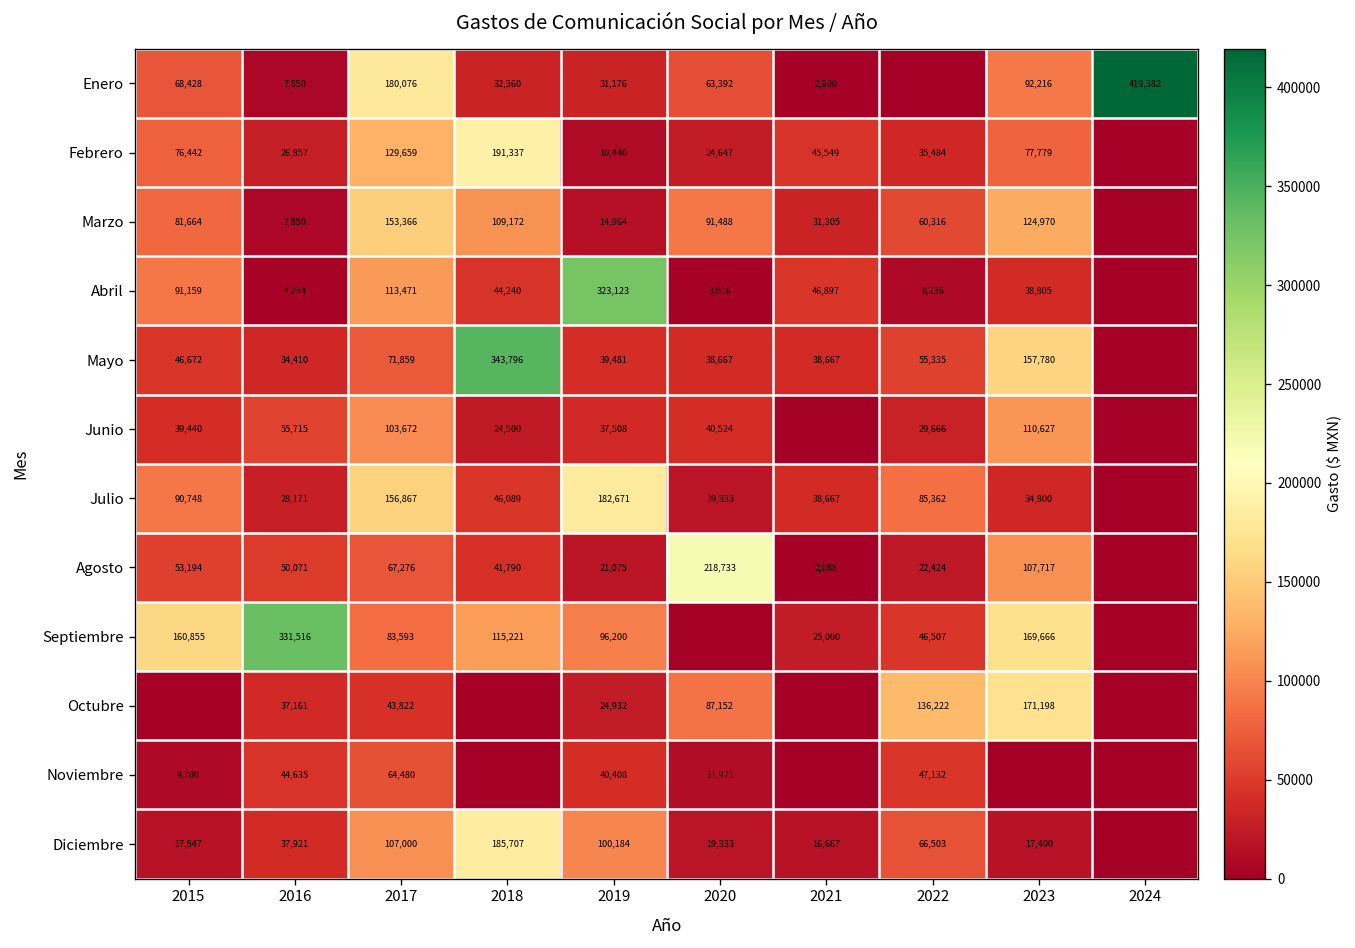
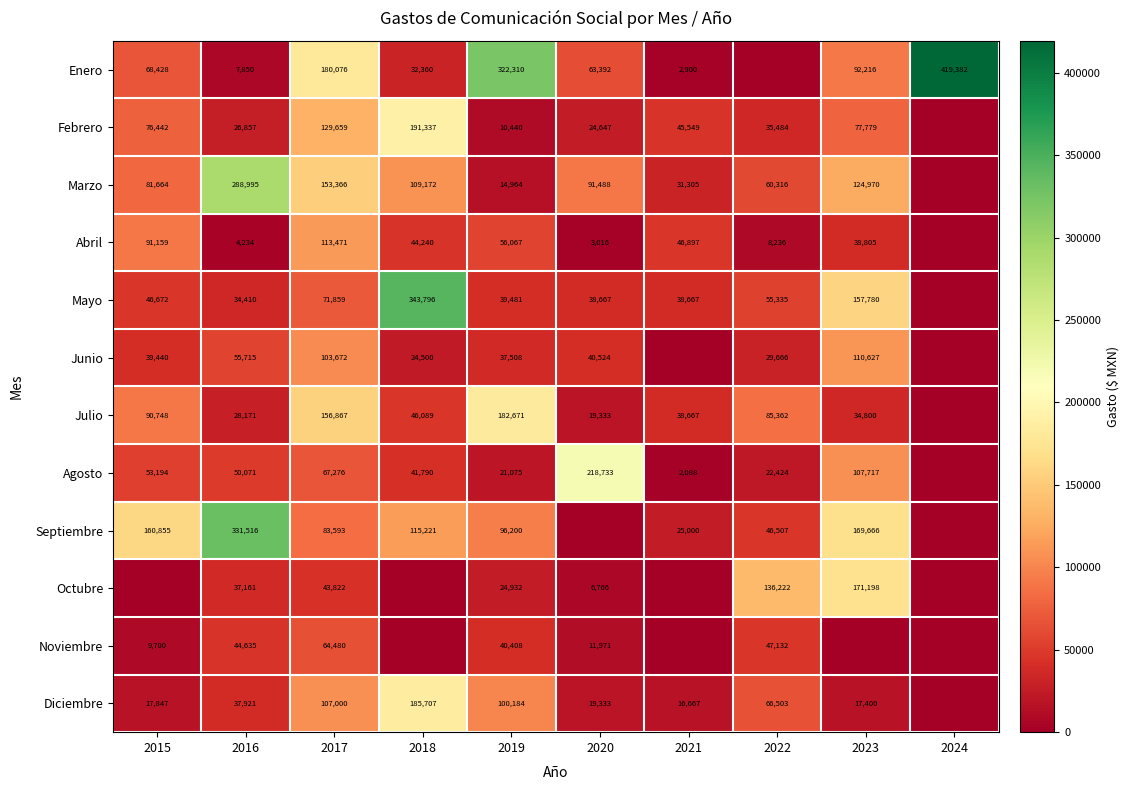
Enero, 2019: 31,176 -> 322,310
Marzo, 2016: 7,850 -> 288,995
Abril, 2019: 323,123 -> 56,067
Octubre, 2020: 87,152 -> 6,766
